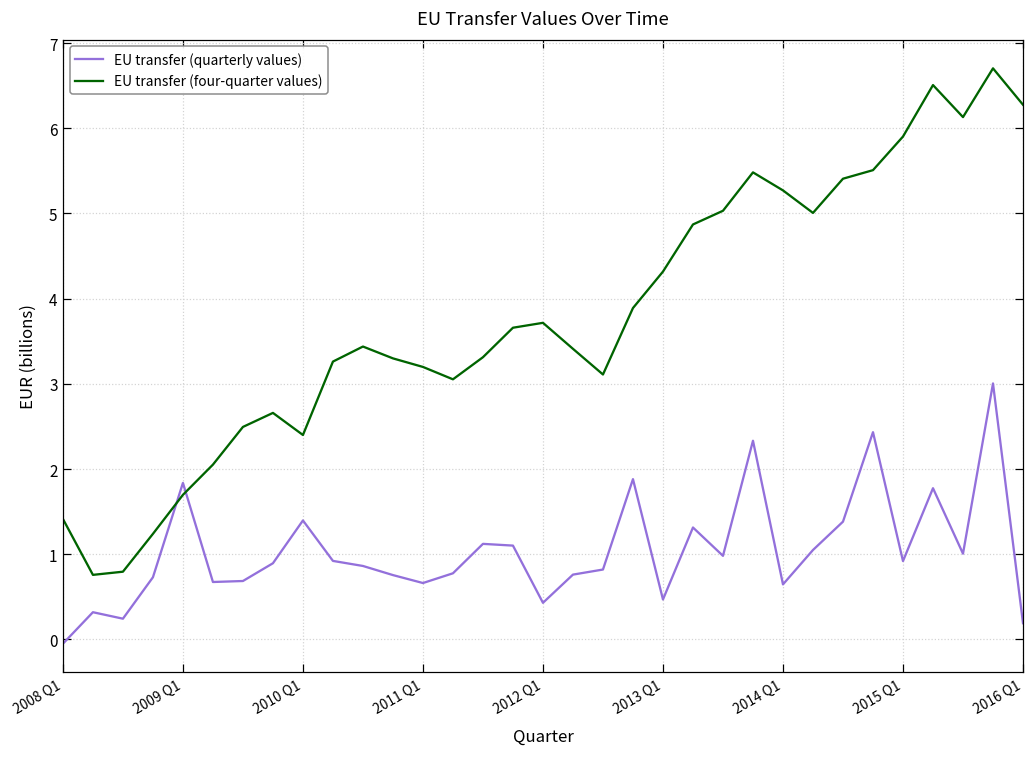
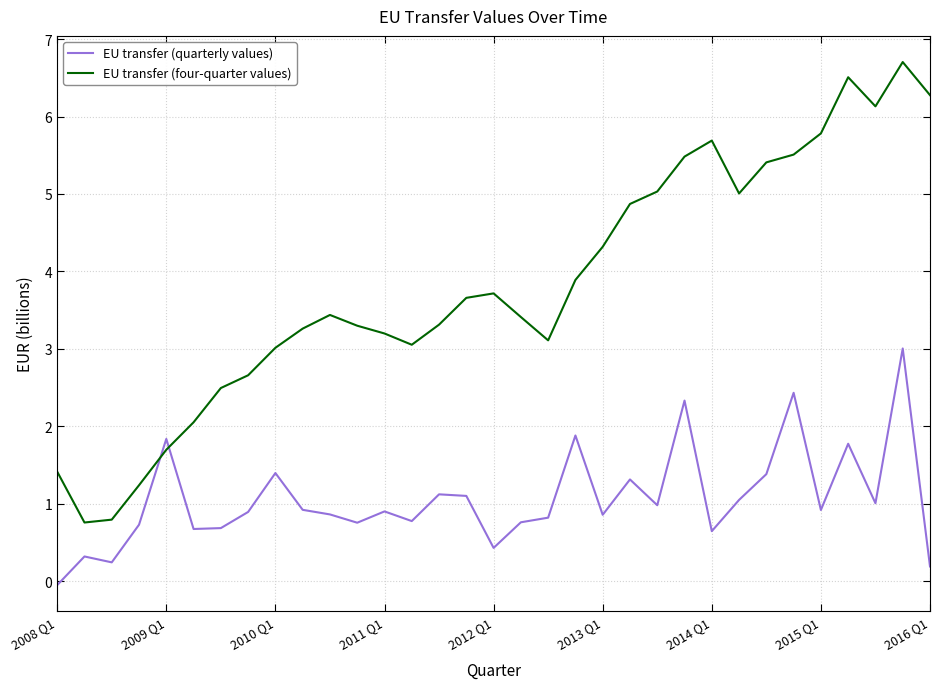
EU transfer (four-quarter values), 2010 Q1: 2.4 -> 3.0
EU transfer (quarterly values), 2011 Q1: 0.7 -> 0.9
EU transfer (quarterly values), 2013 Q1: 0.5 -> 0.9
EU transfer (four-quarter values), 2014 Q1: 5.3 -> 5.7
EU transfer (four-quarter values), 2015 Q1: 5.9 -> 5.8
